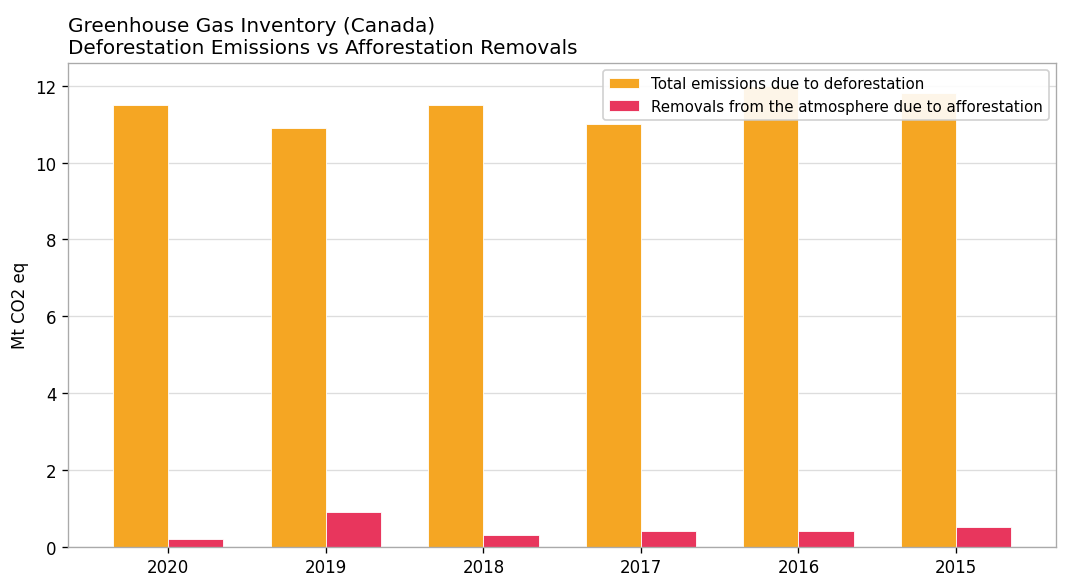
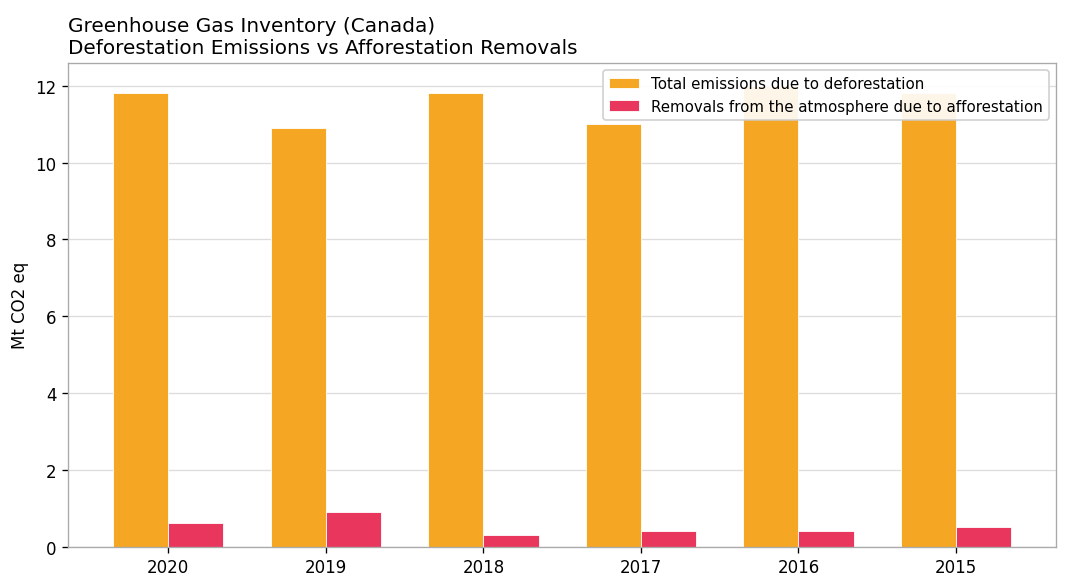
Total emissions due to deforestation, 2020: 11.5 -> 11.8
Removals from the atmosphere due to afforestation, 2020: 0.2 -> 0.6
Total emissions due to deforestation, 2018: 11.5 -> 11.8
